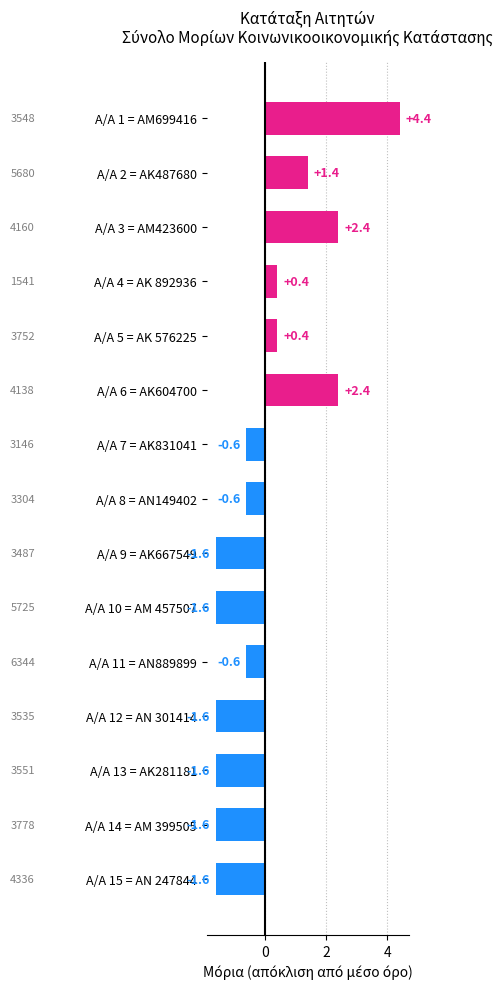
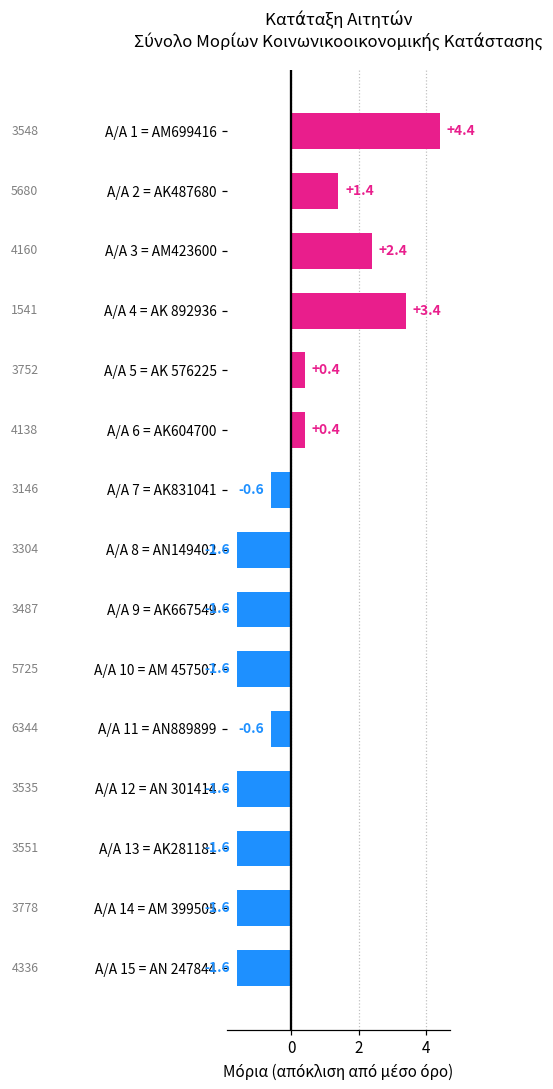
Α/Α 4 = ΑΚ 892936: +0.4 -> +3.4
Α/Α 6 = ΑΚ604700: +2.4 -> +0.4
Α/Α 8 = ΑΝ149402: -0.6 -> -1.6
